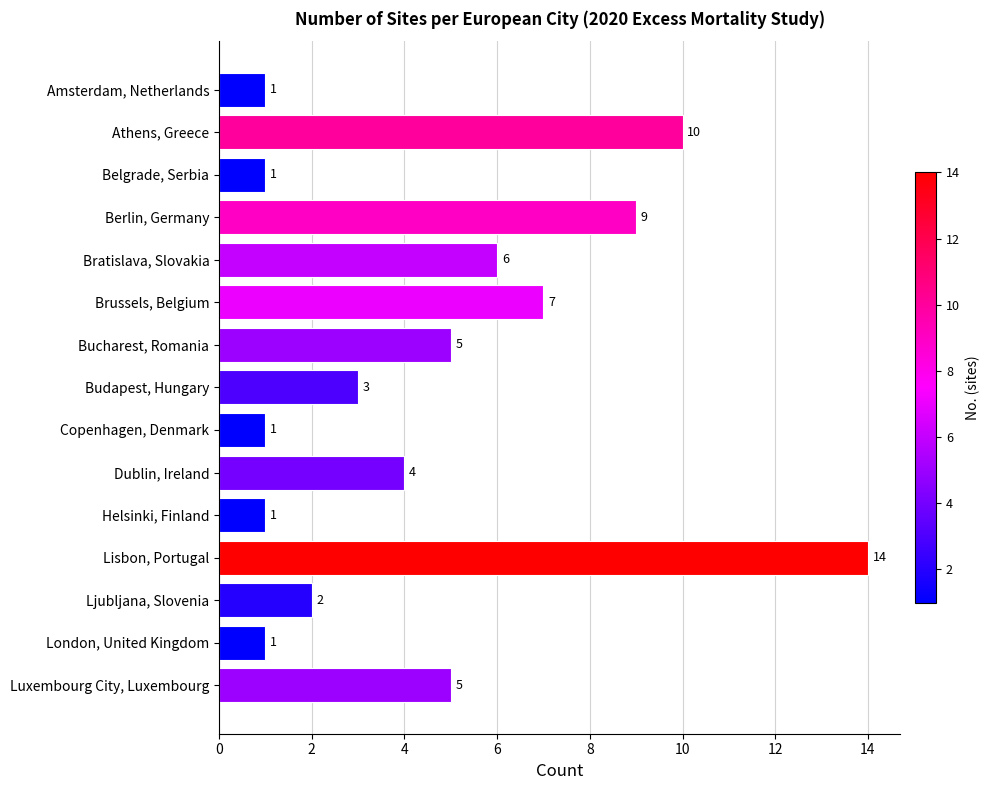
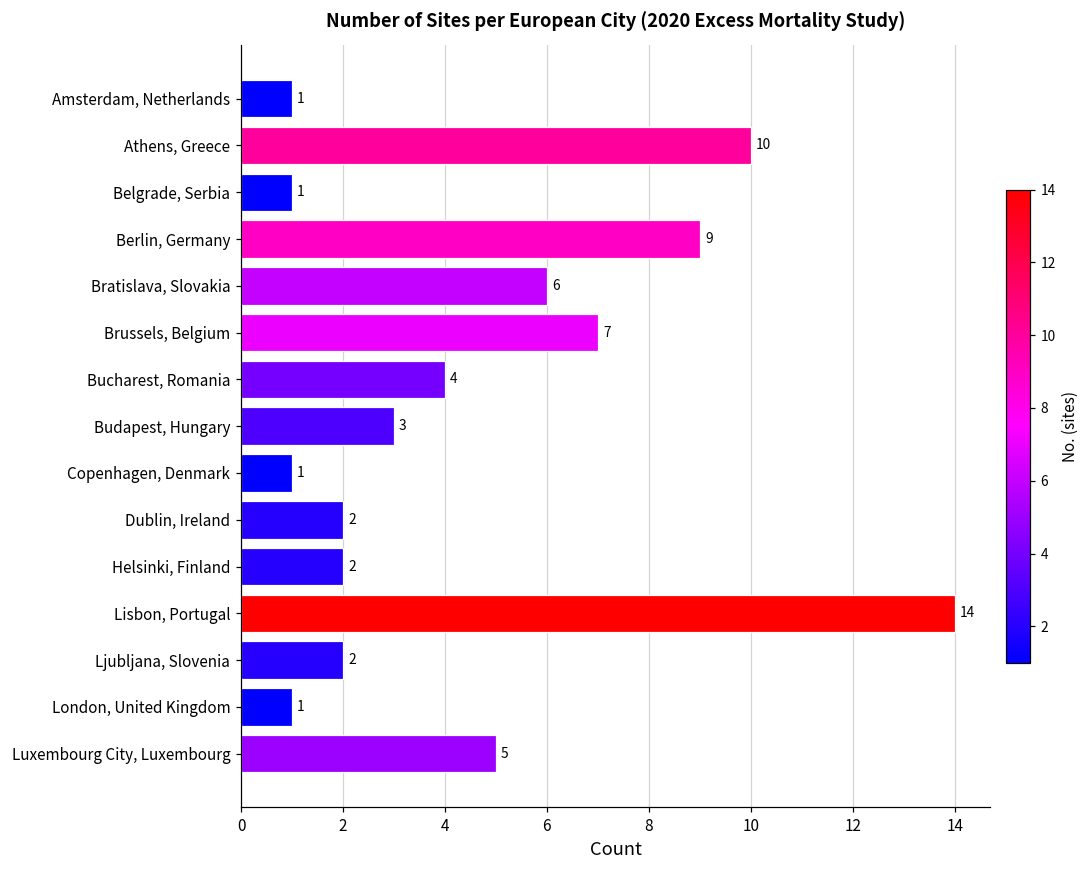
Bucharest, Romania: 5 -> 4
Dublin, Ireland: 4 -> 2
Helsinki, Finland: 1 -> 2
